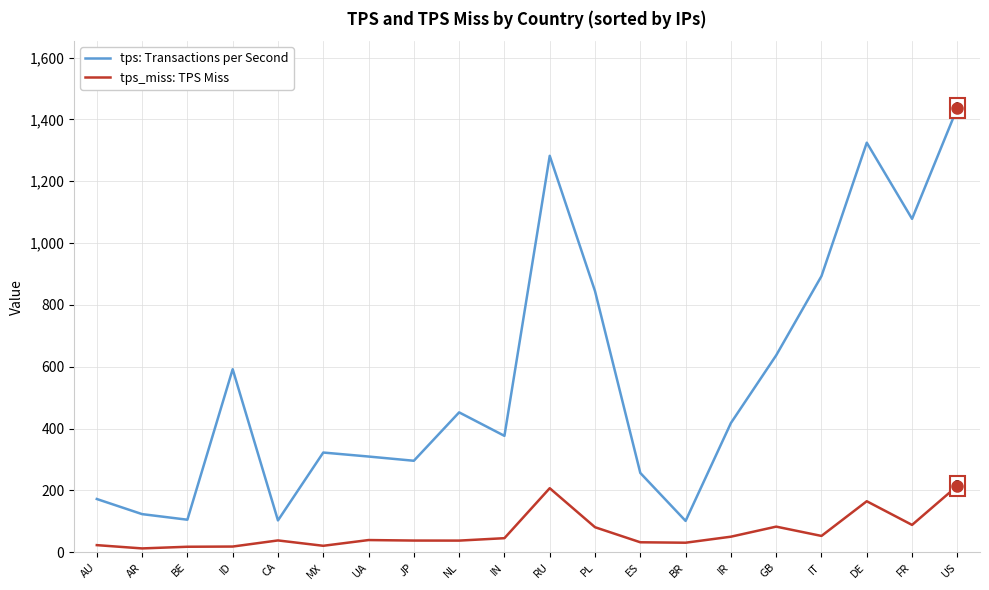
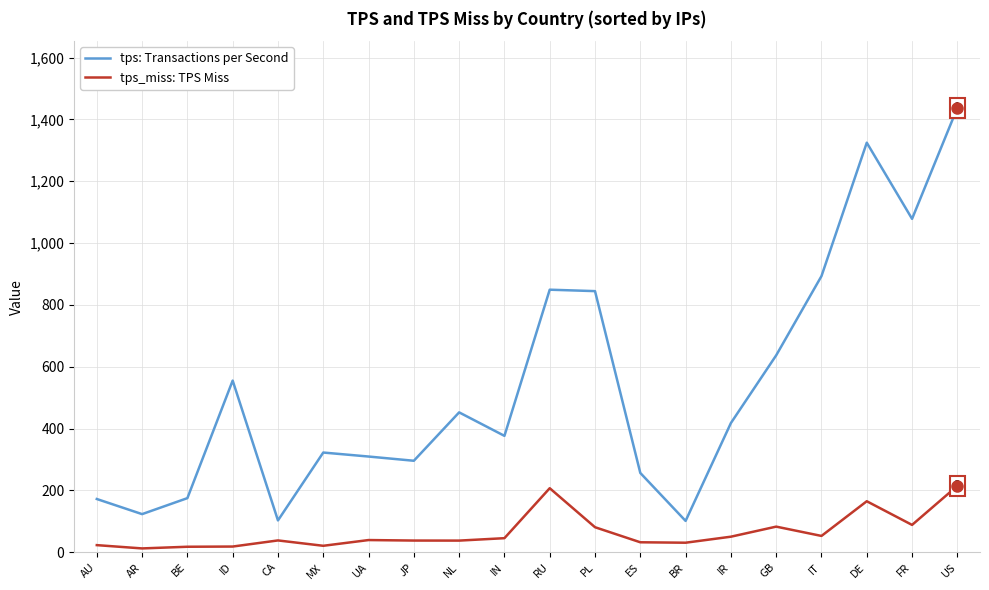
tps: Transactions per Second, BE: 110 -> 180
tps: Transactions per Second, ID: 590 -> 560
tps: Transactions per Second, RU: 1,280 -> 850
